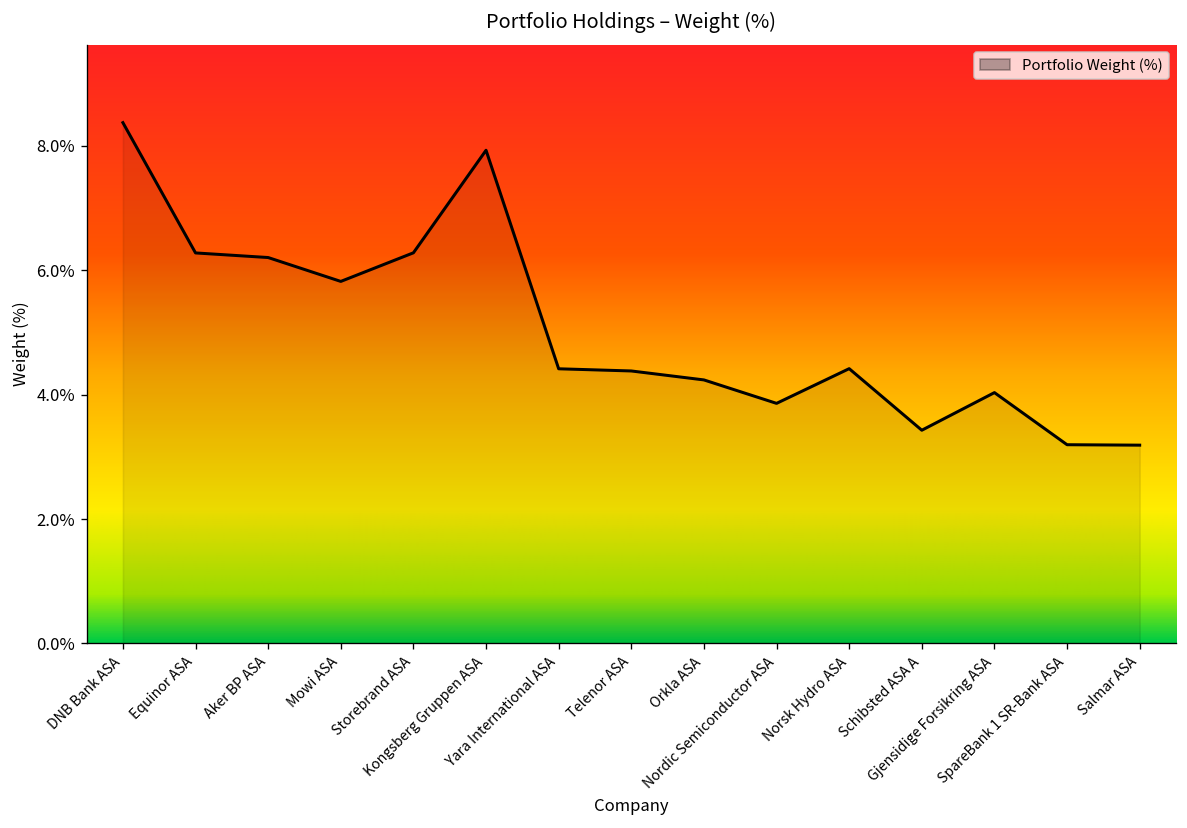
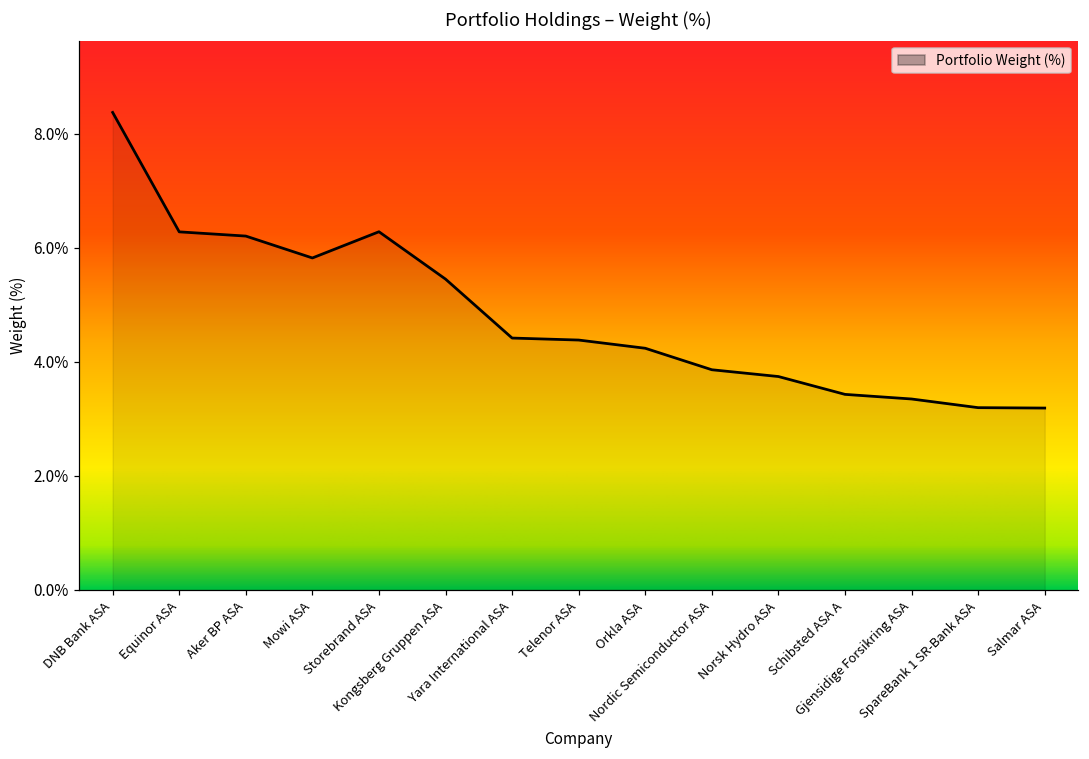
Kongsberg Gruppen ASA: 7.9% -> 5.5%
Norsk Hydro ASA: 4.4% -> 3.7%
Gjensidige Forsikring ASA: 4.0% -> 3.3%
